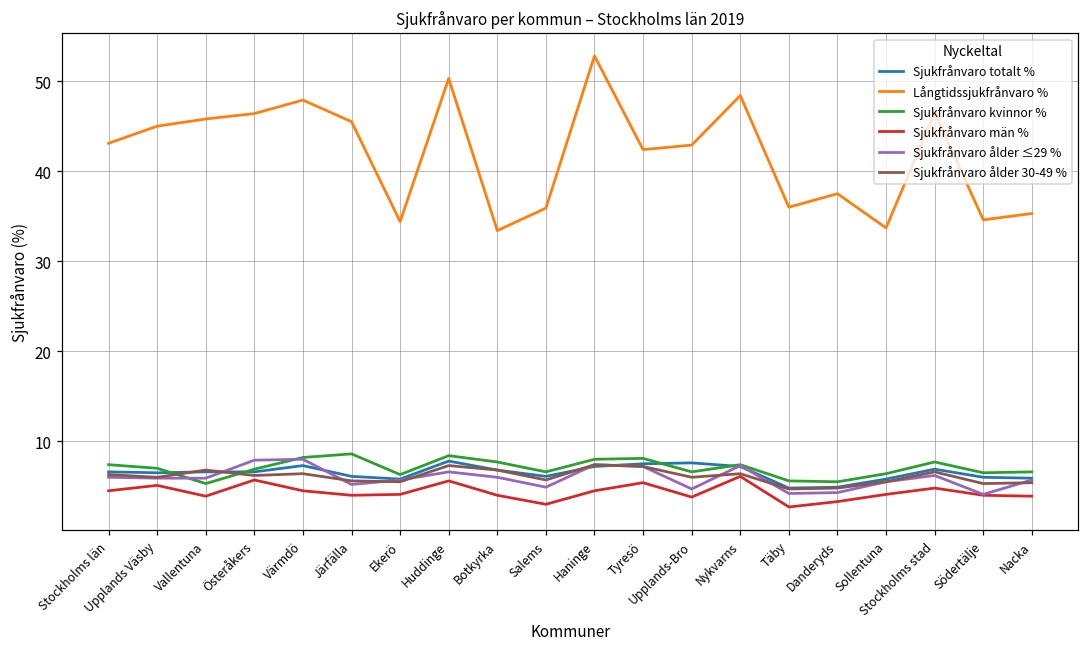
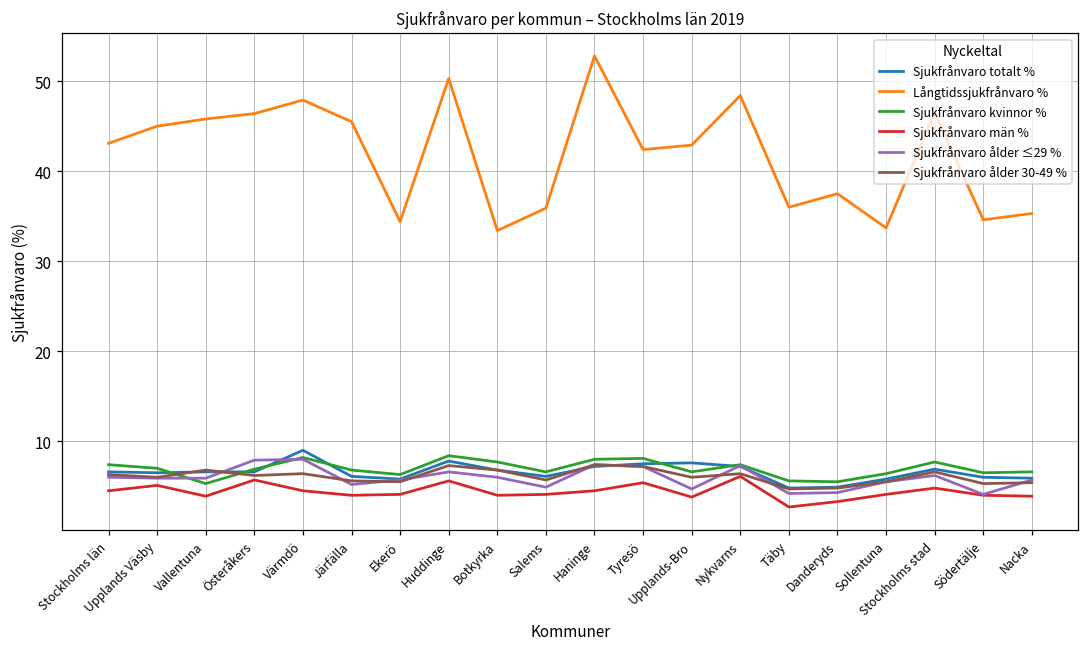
Sjukfrånvaro totalt %, Värmdö: 7 -> 9
Sjukfrånvaro kvinnor %, Järfälla: 9 -> 7
Sjukfrånvaro män %, Salems: 3 -> 4
